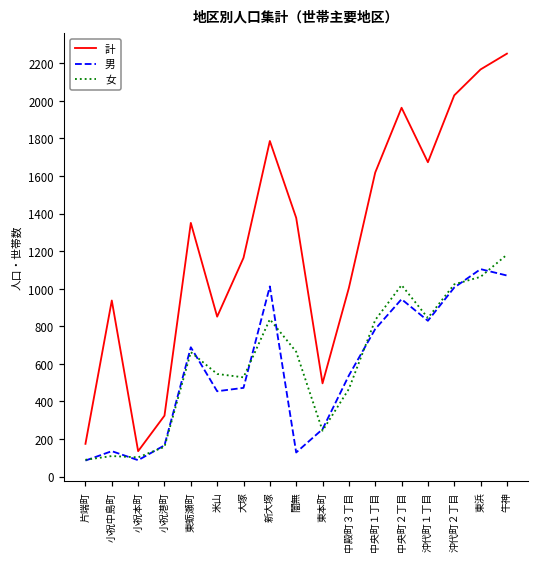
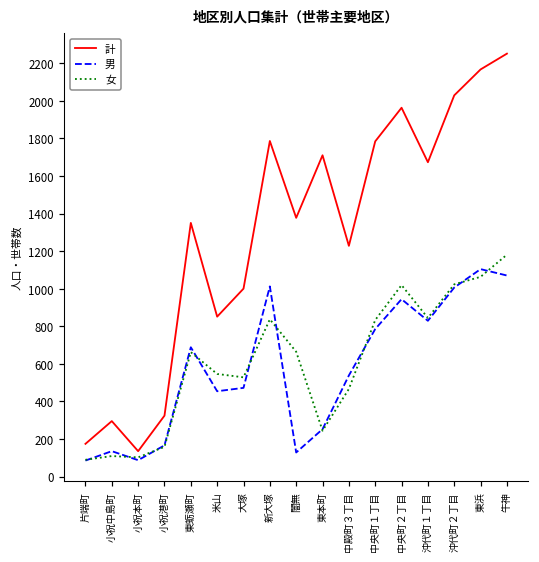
計, 小祝中島町: 940 -> 300
計, 大塚: 1160 -> 1000
計, 東本町: 500 -> 1710
計, 中殿町３丁目: 1000 -> 1230
計, 中央町１丁目: 1620 -> 1780
